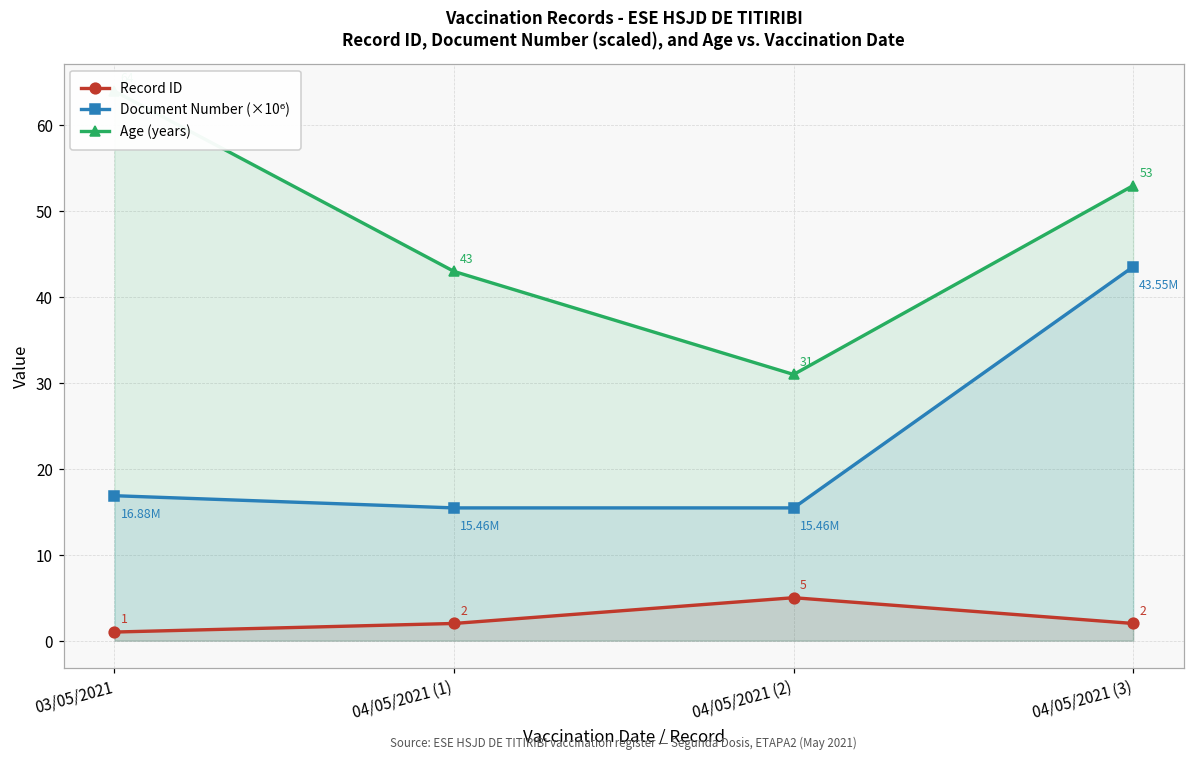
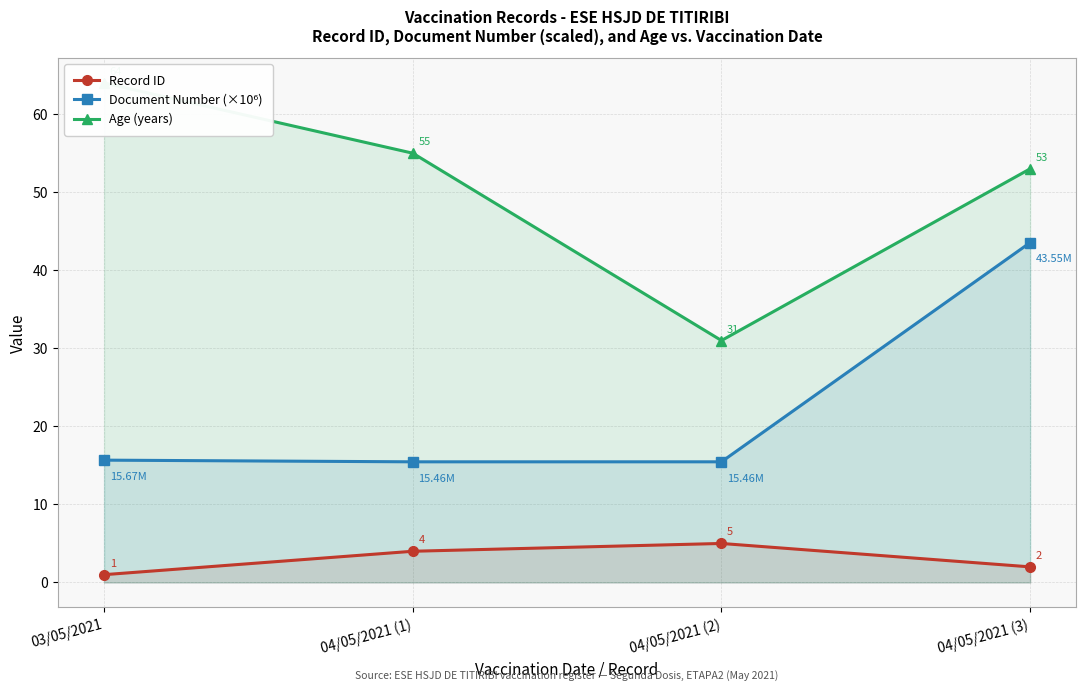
Document Number (×10⁶), 03/05/2021: 16.88M -> 15.67M
Record ID, 04/05/2021 (1): 2 -> 4
Age (years), 04/05/2021 (1): 43 -> 55
